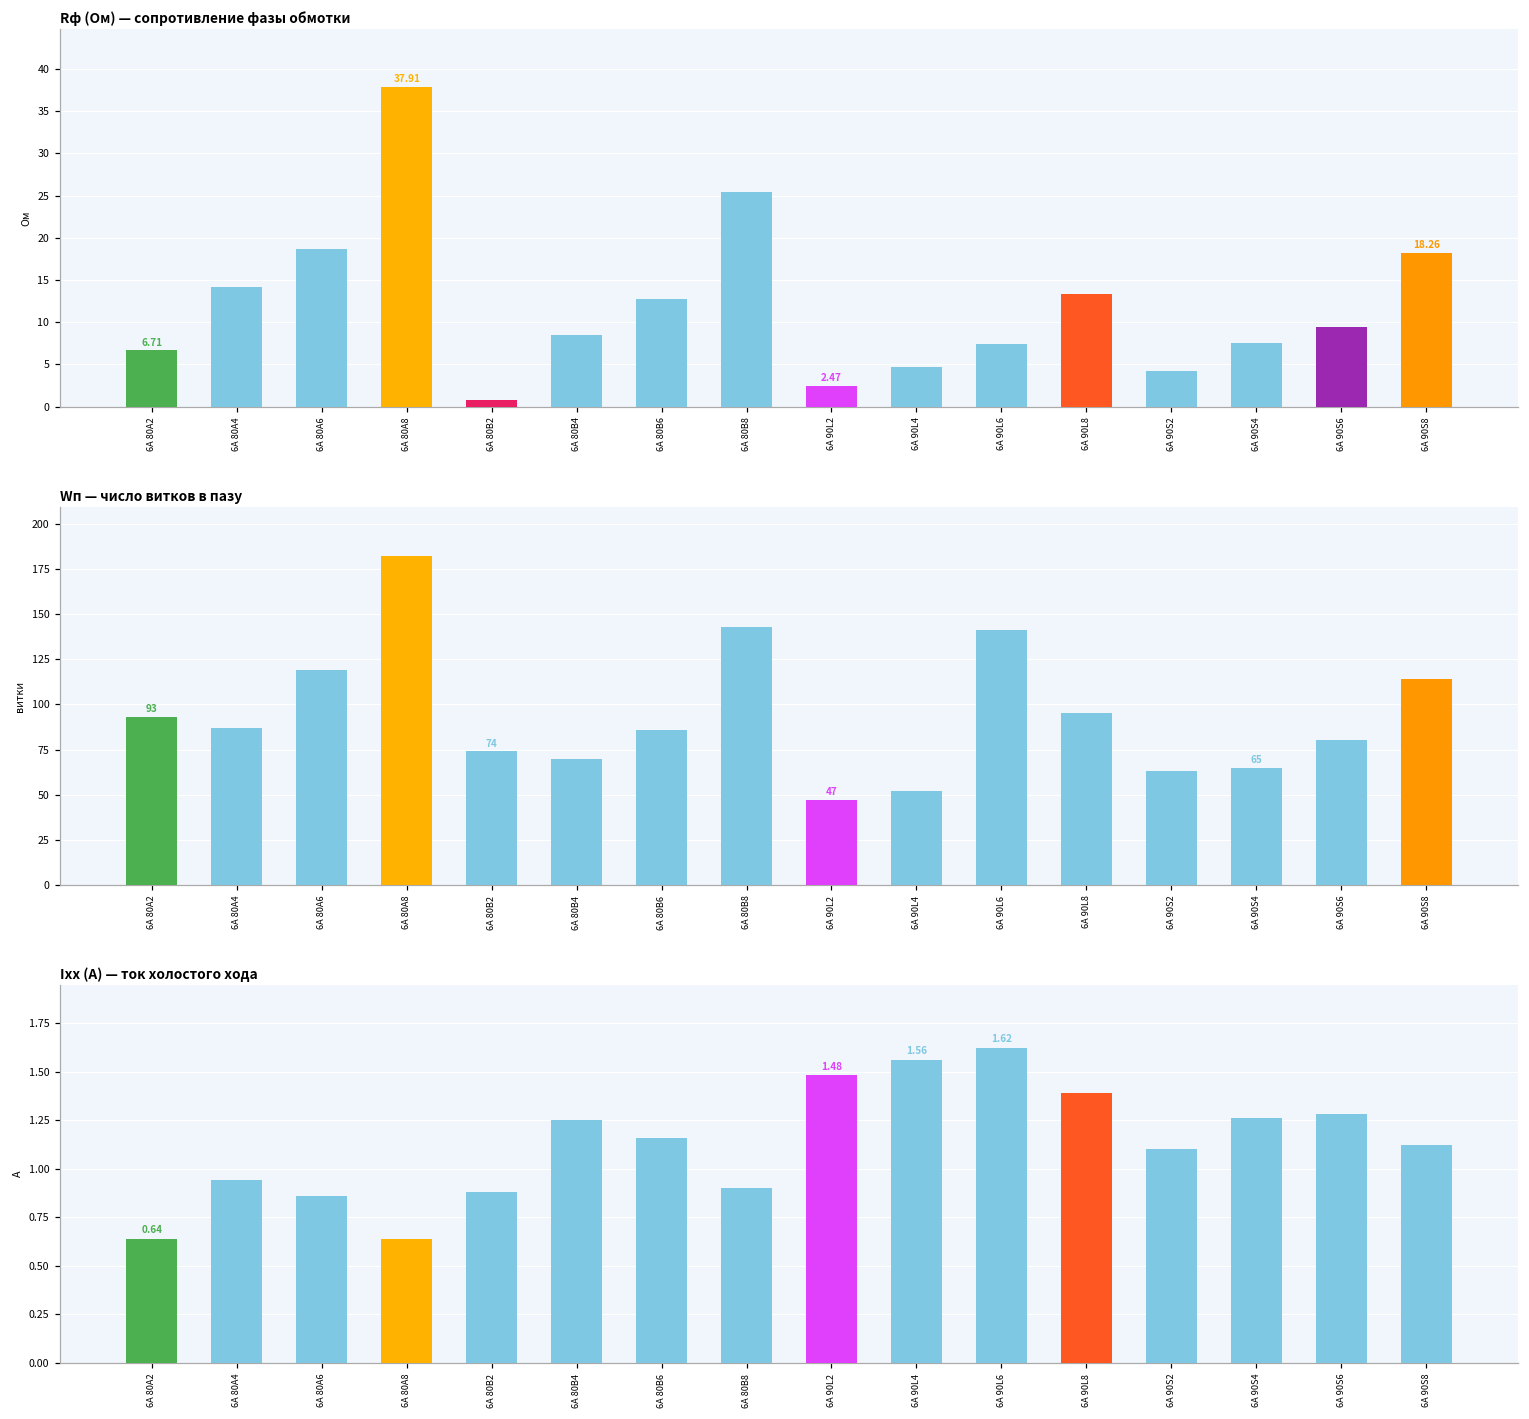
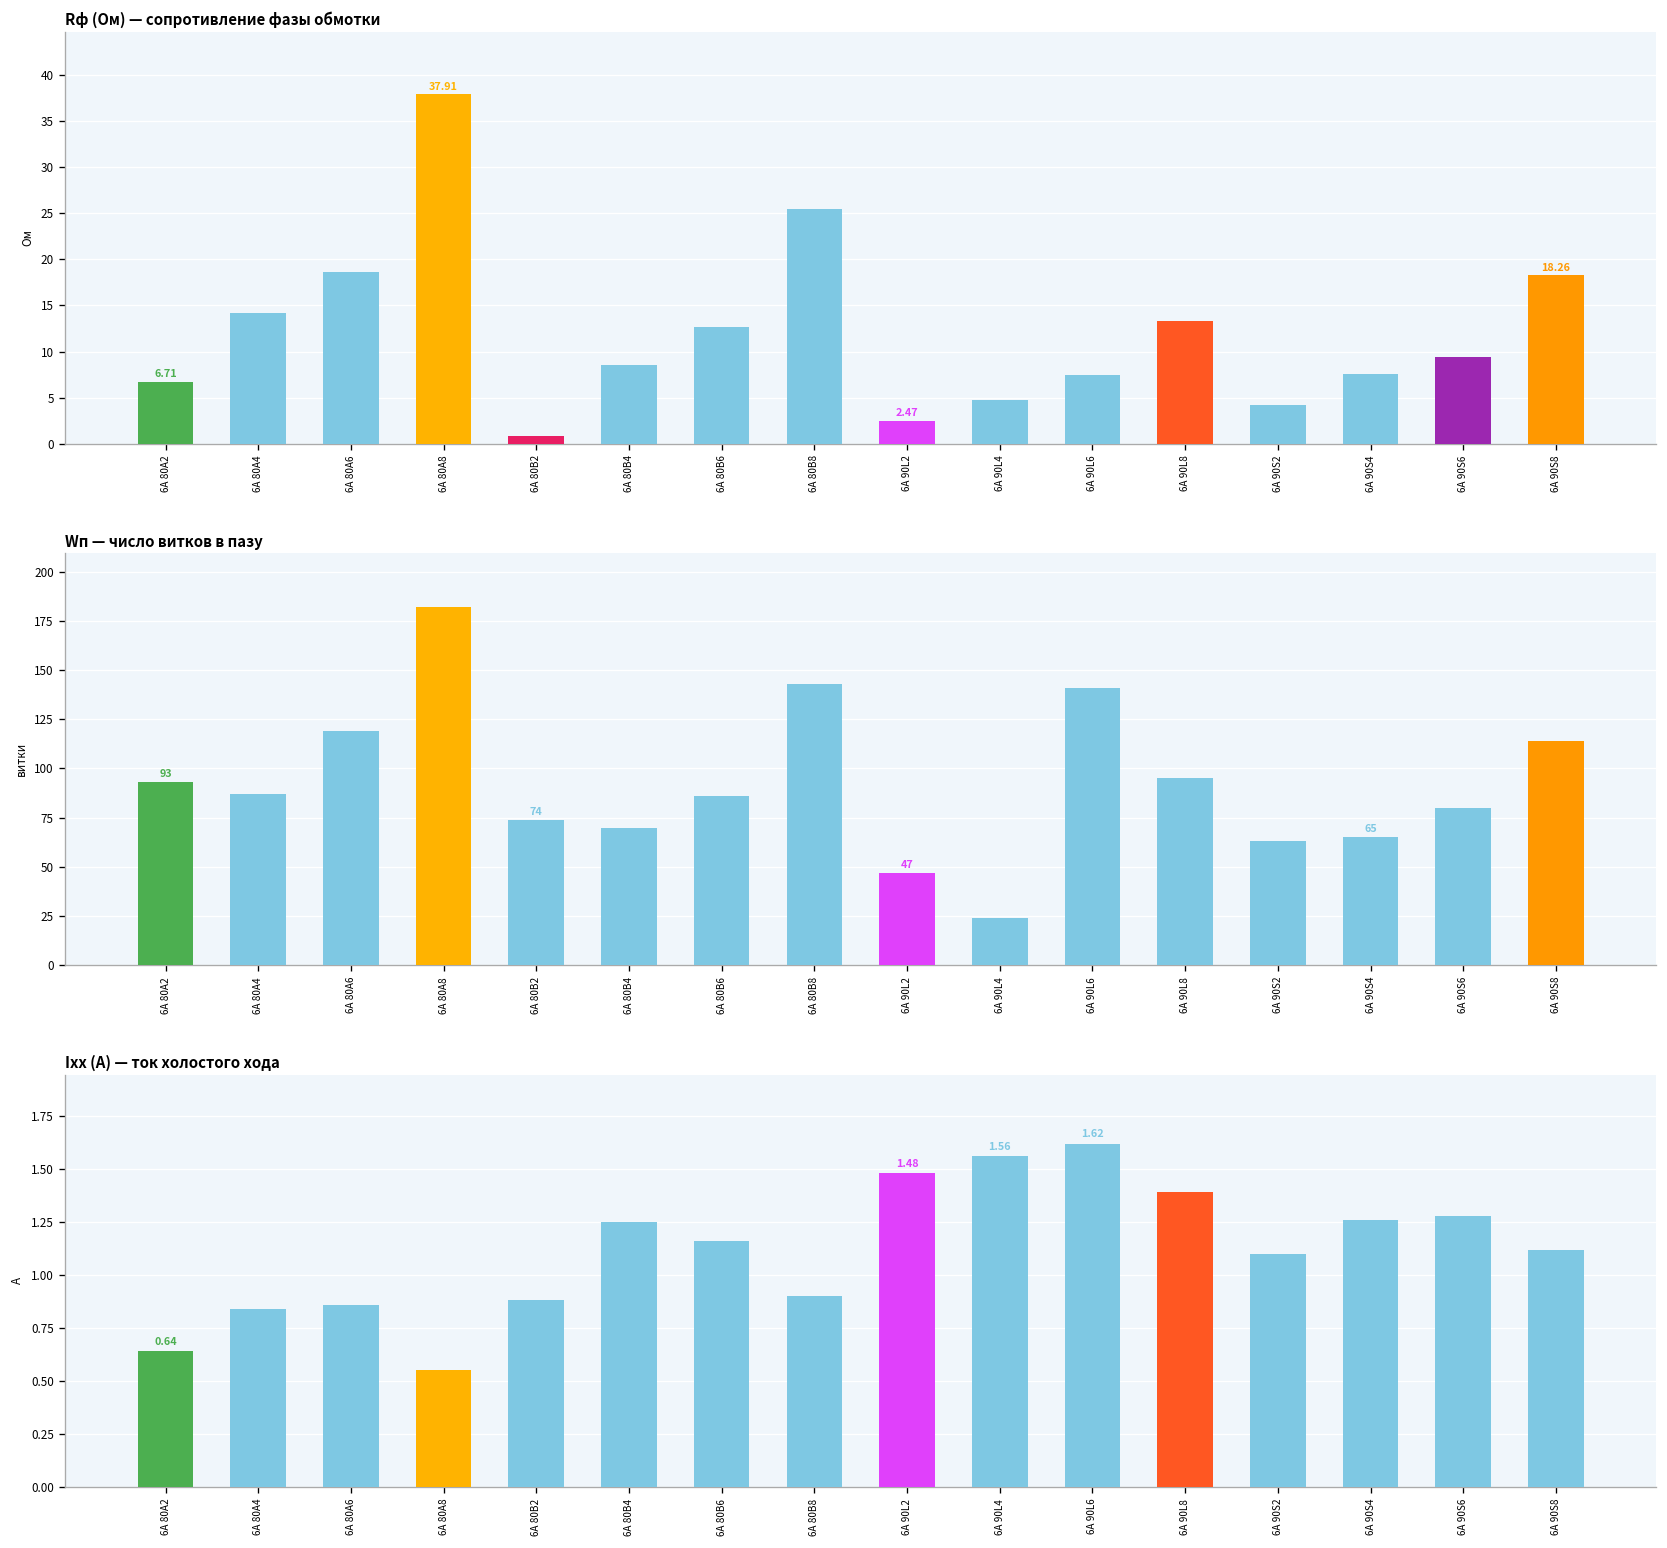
Wп — число витков в пазу, 6А 90L4: 52 -> 24
Iхх (А) — ток холостого хода, 6А 80А4: 0.94 -> 0.84
Iхх (А) — ток холостого хода, 6А 80А8: 0.64 -> 0.55
